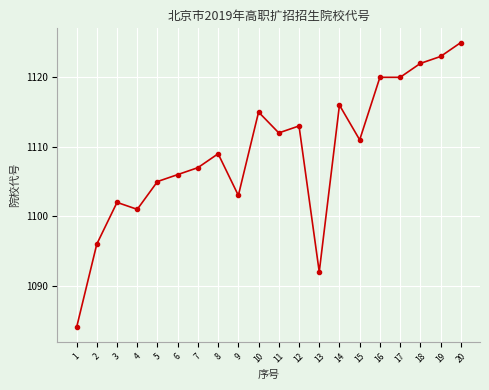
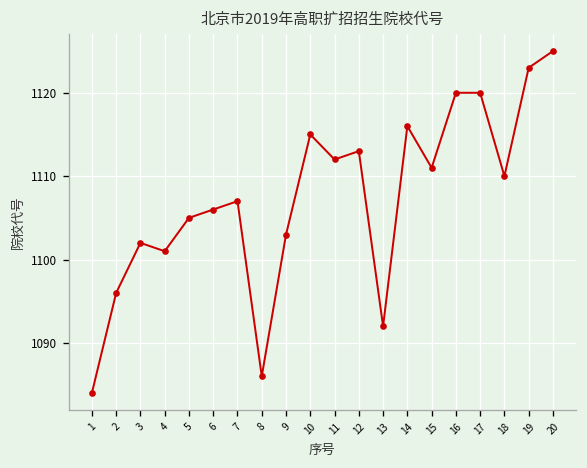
8: 1109 -> 1086
18: 1122 -> 1110
